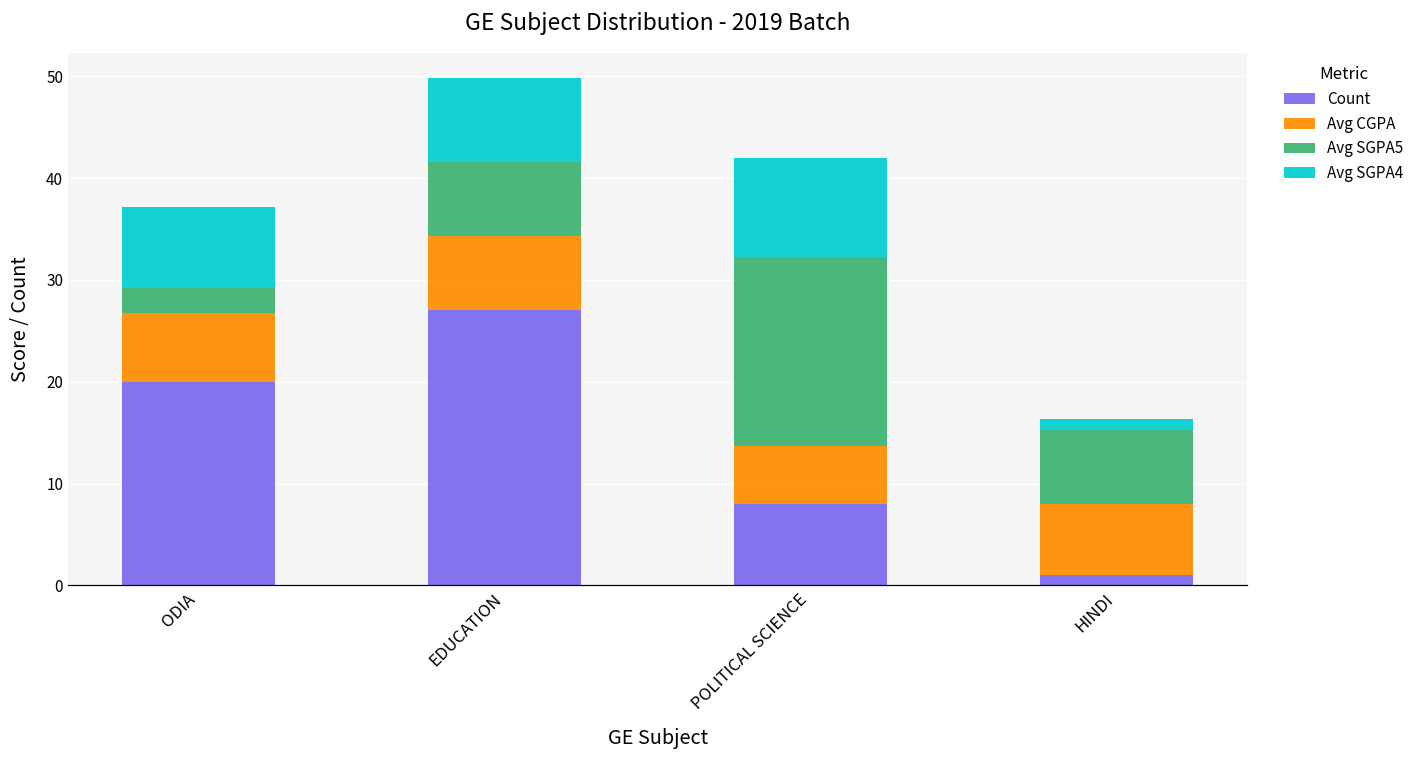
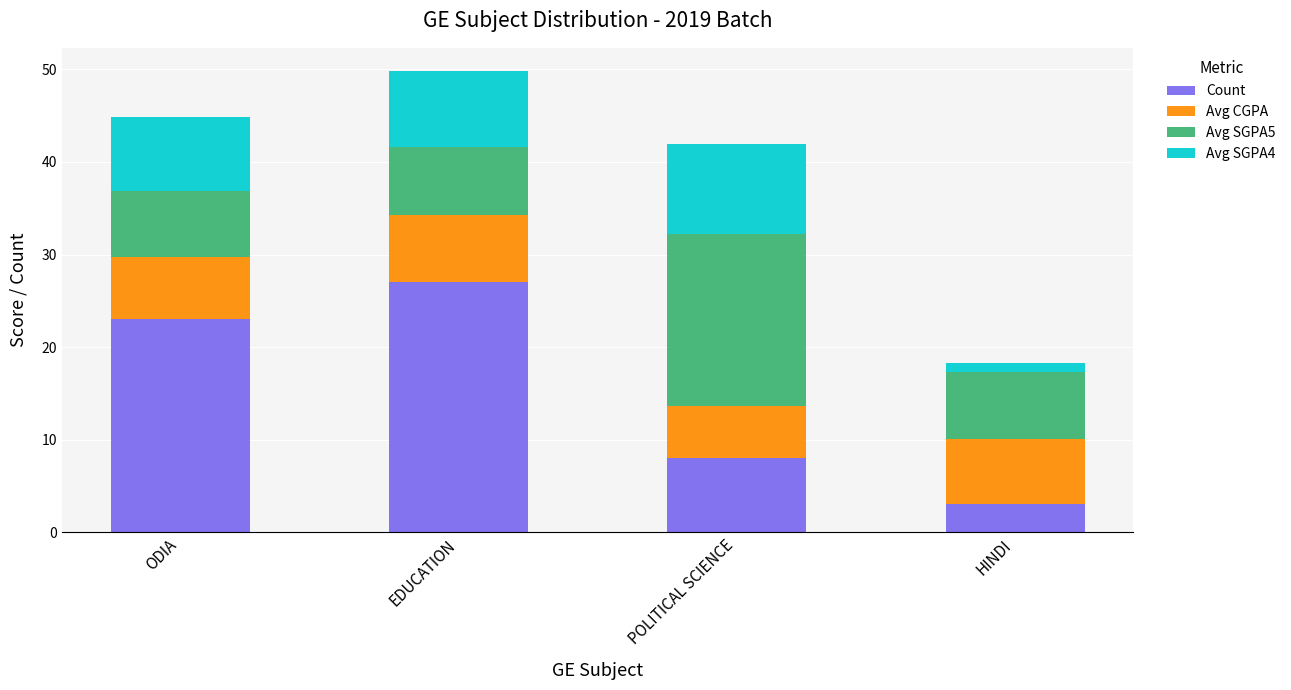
Count, ODIA: 20 -> 23
Avg SGPA5, ODIA: 2 -> 7
Count, HINDI: 1 -> 3
